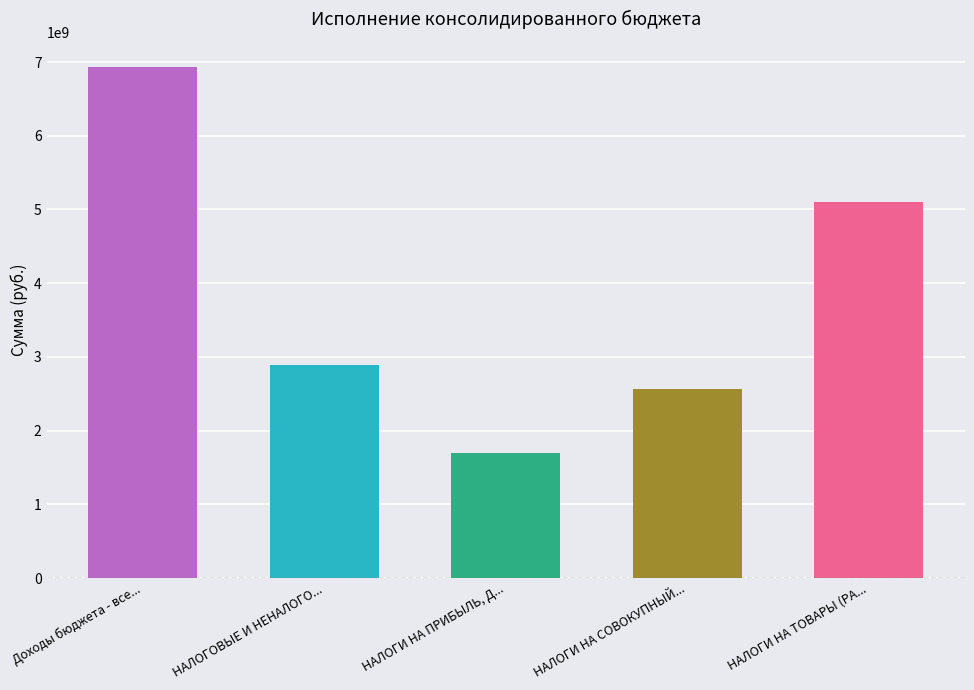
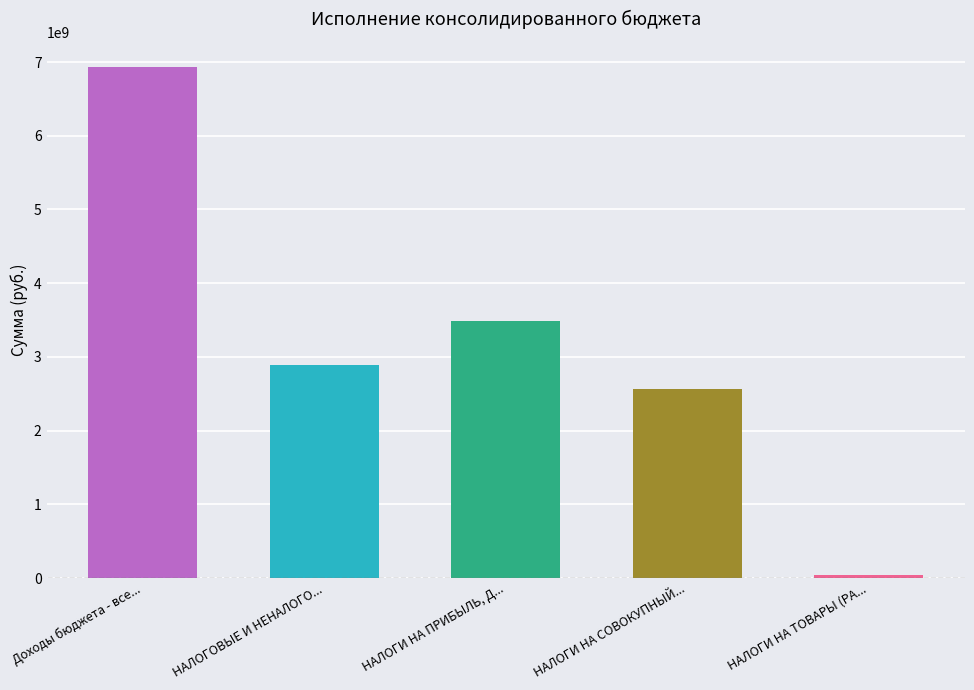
НАЛОГИ НА ПРИБЫЛЬ, Д...: 1700000000 -> 3500000000
НАЛОГИ НА ТОВАРЫ (РА...: 5100000000 -> 0
